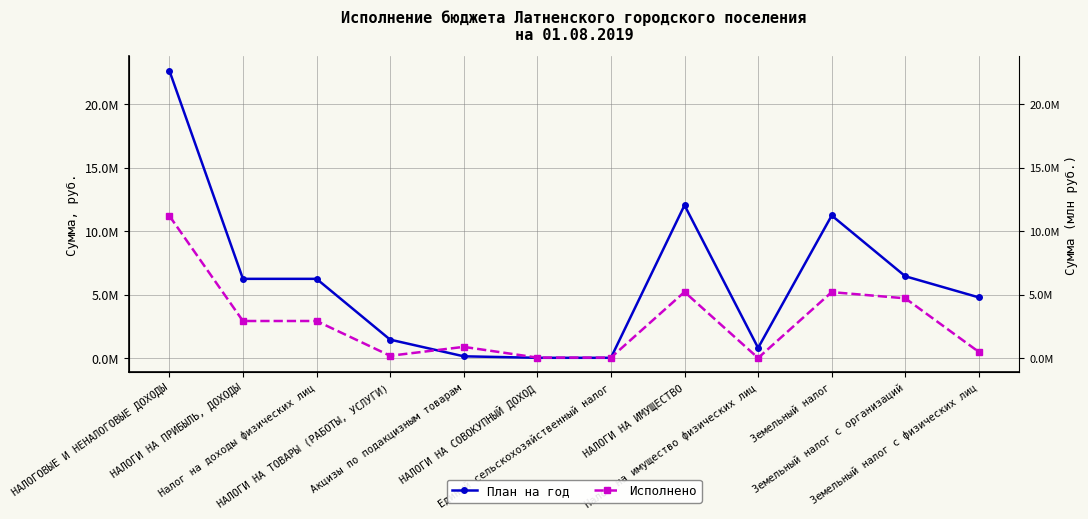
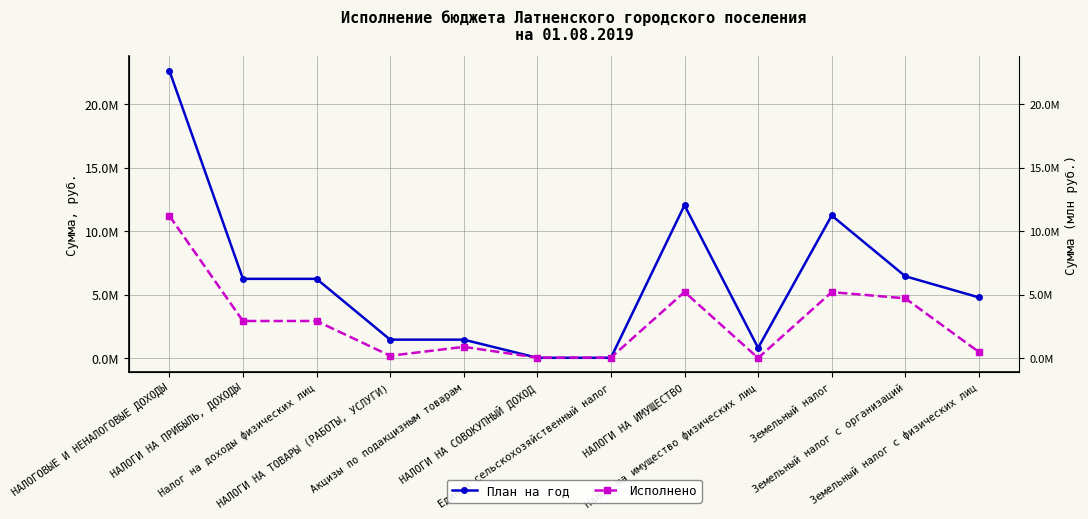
План на год, Акцизы по подакцизным товарам: 100000 -> 1500000
